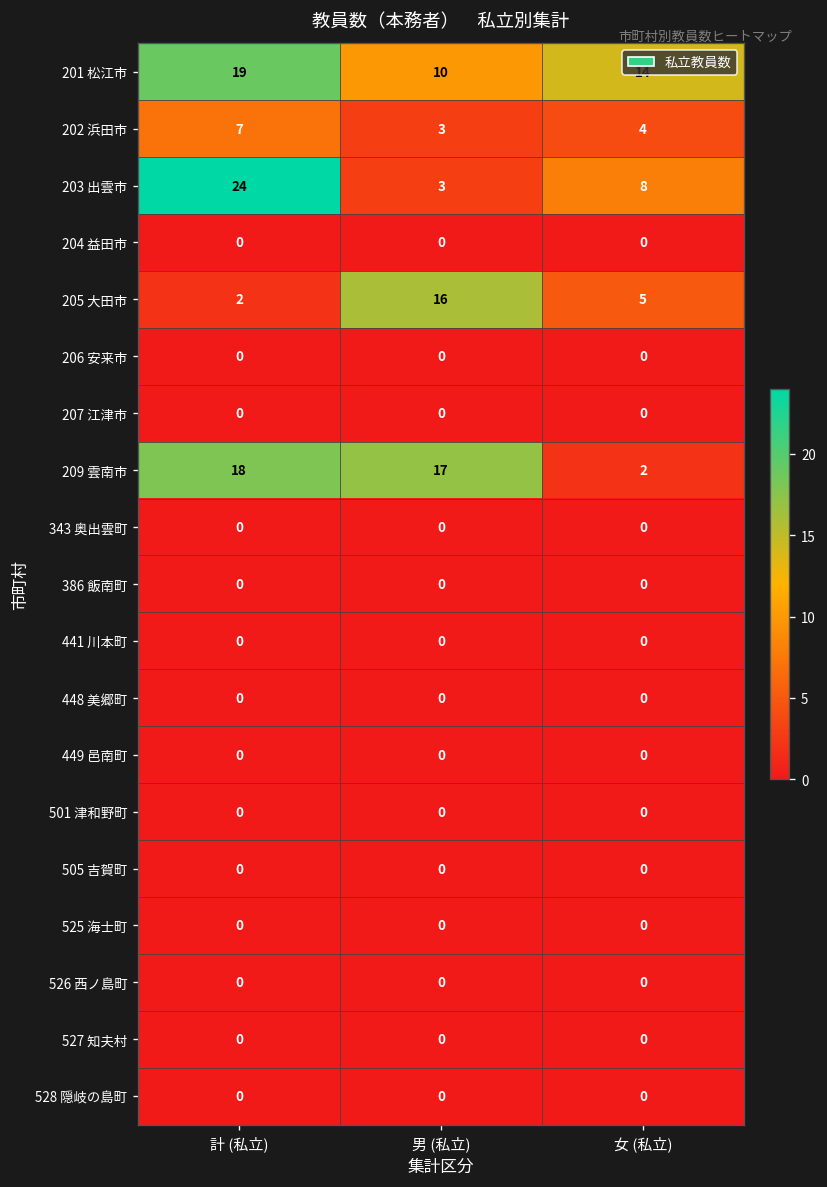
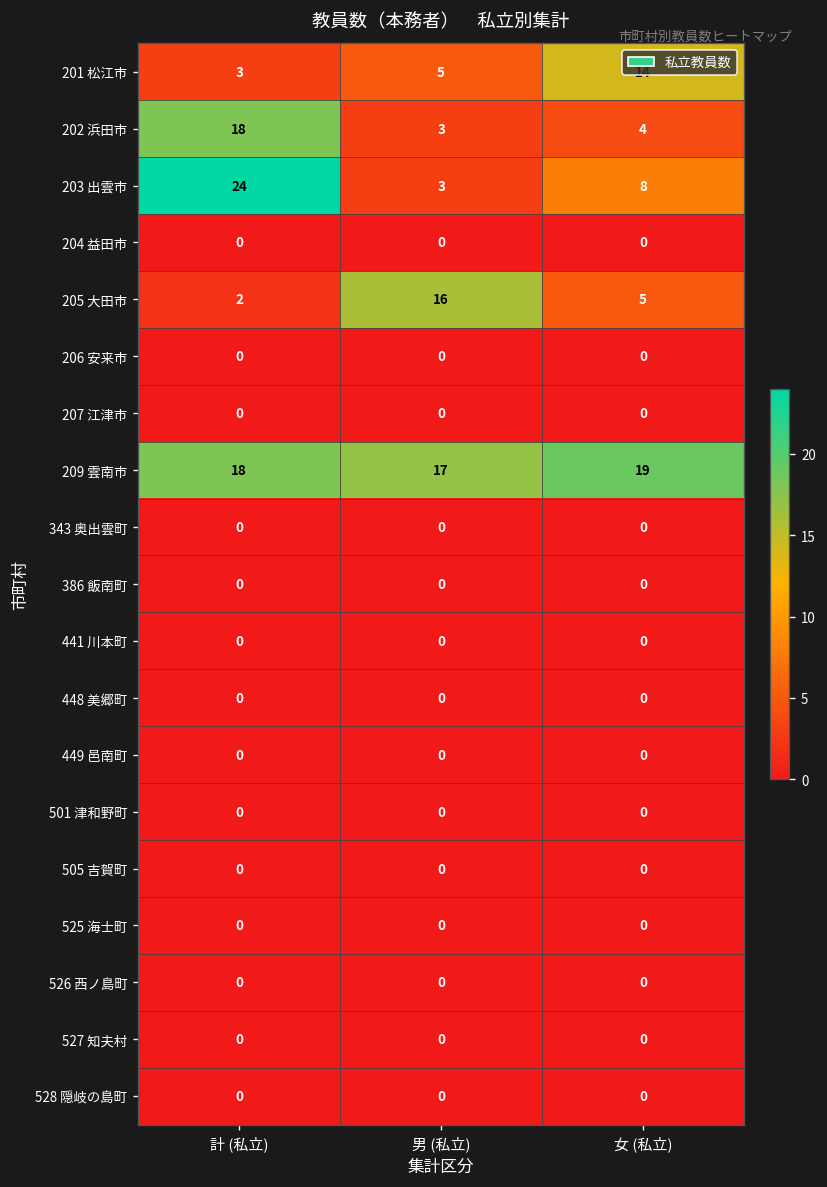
201 松江市, 計 (私立): 19 -> 3
201 松江市, 男 (私立): 10 -> 5
202 浜田市, 計 (私立): 7 -> 18
209 雲南市, 女 (私立): 2 -> 19
